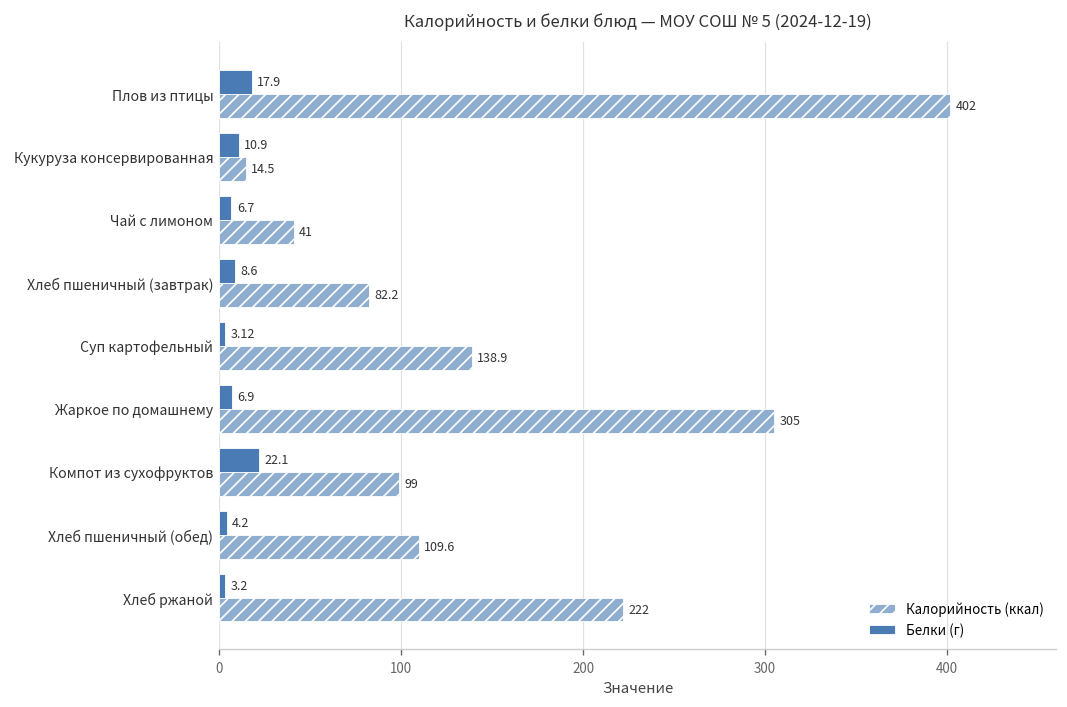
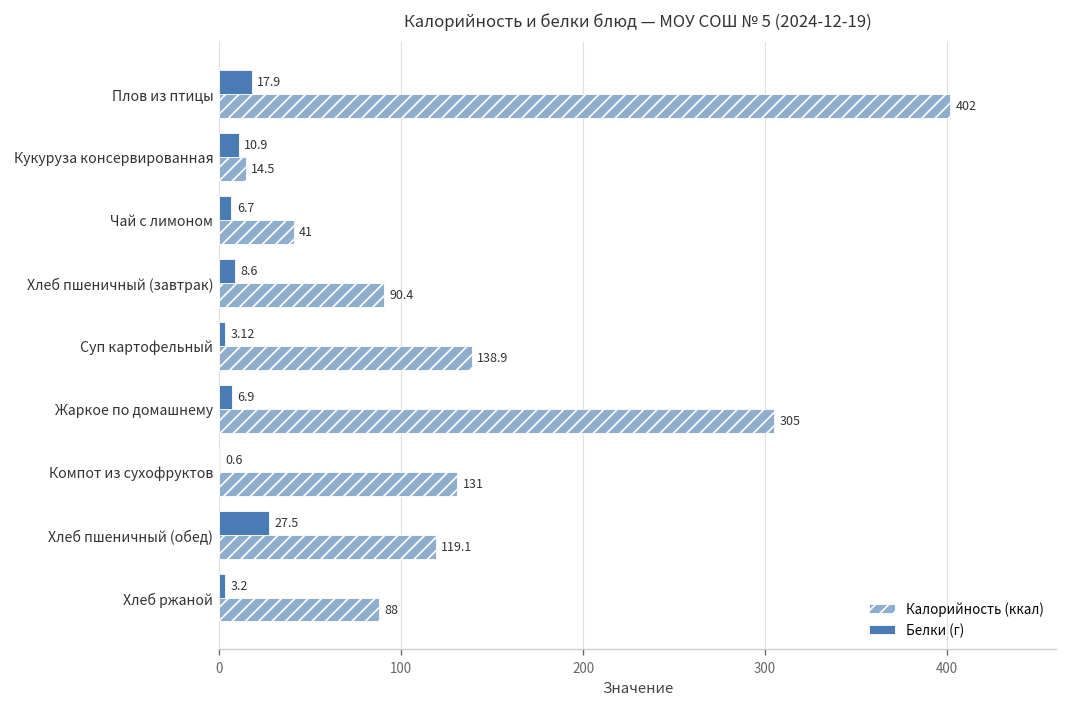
Калорийность (ккал), Хлеб пшеничный (завтрак): 82.2 -> 90.4
Белки (г), Компот из сухофруктов: 22.1 -> 0.6
Калорийность (ккал), Компот из сухофруктов: 99 -> 131
Белки (г), Хлеб пшеничный (обед): 4.2 -> 27.5
Калорийность (ккал), Хлеб пшеничный (обед): 109.6 -> 119.1
Калорийность (ккал), Хлеб ржаной: 222 -> 88
